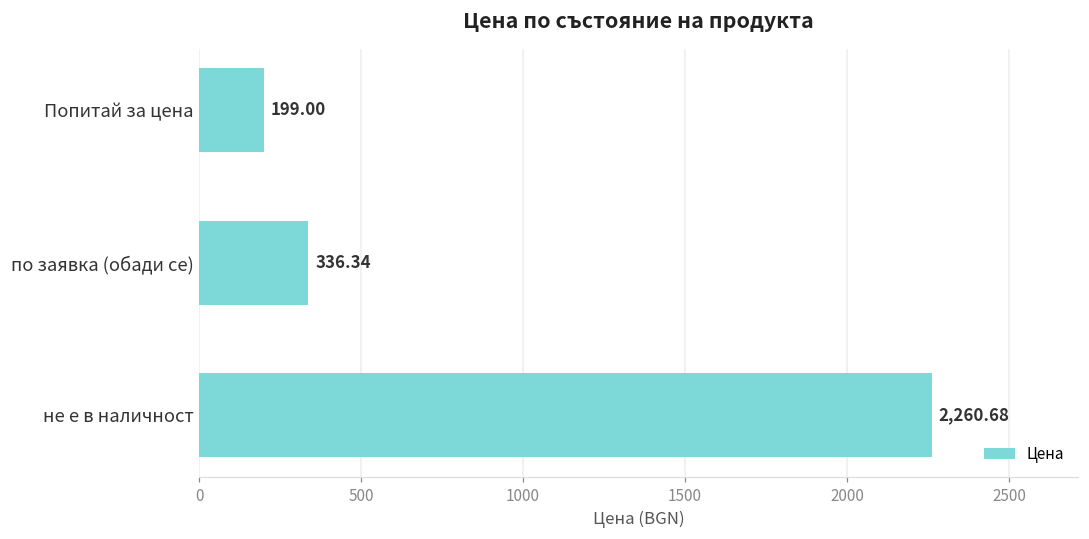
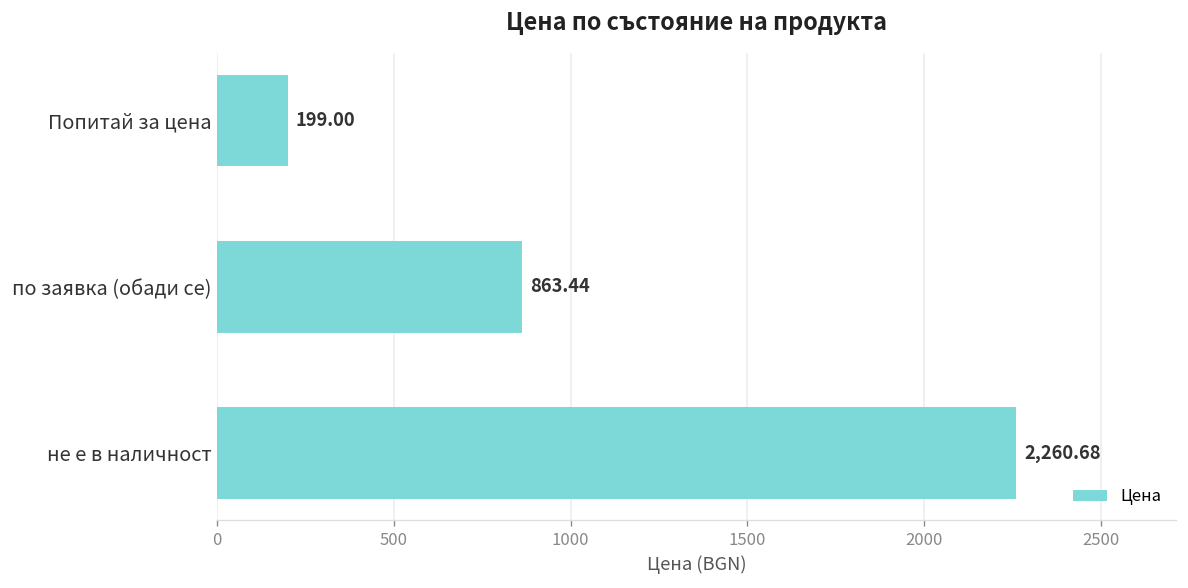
по заявка (обади се): 336.34 -> 863.44
